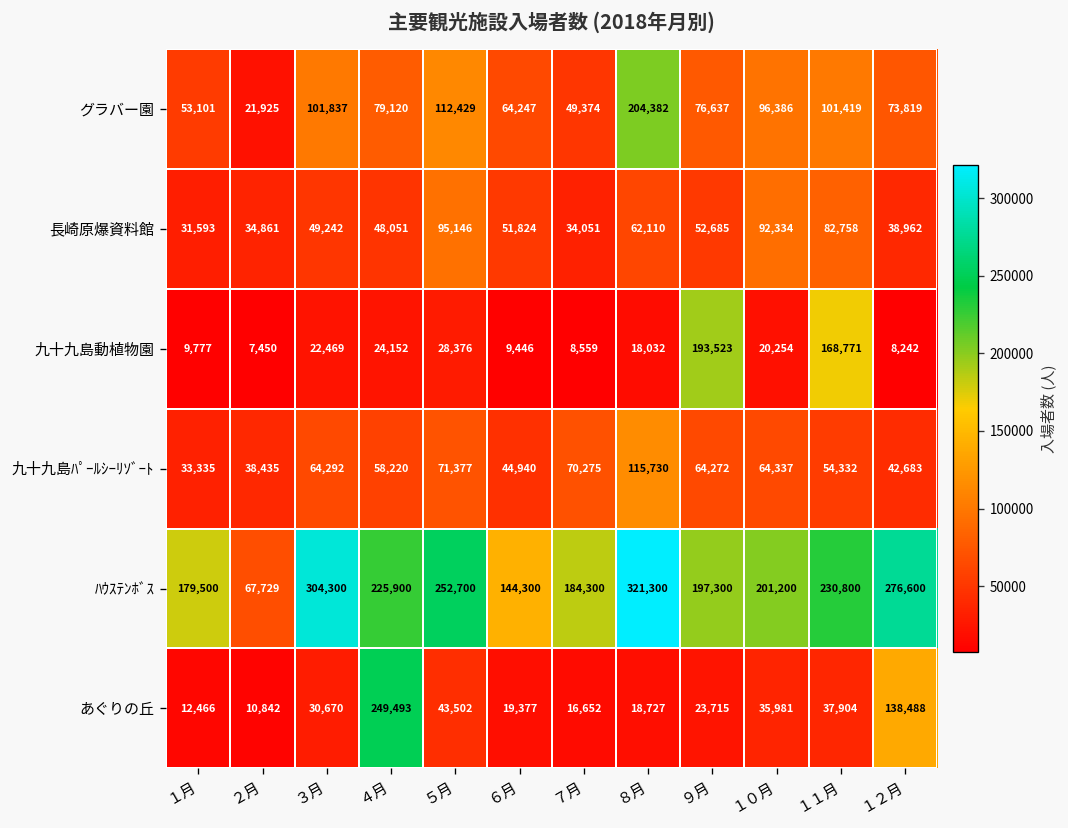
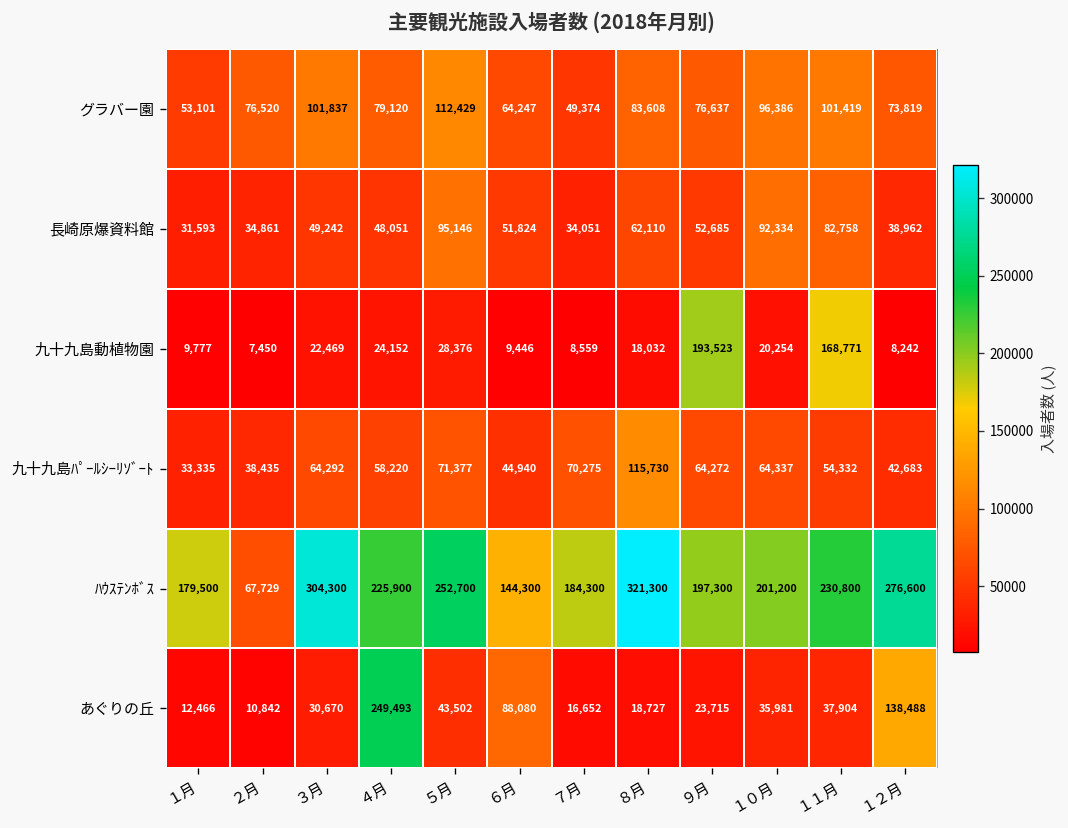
グラバー園, ２月: 21,925 -> 76,520
グラバー園, ８月: 204,382 -> 83,608
あぐりの丘, ６月: 19,377 -> 88,080
